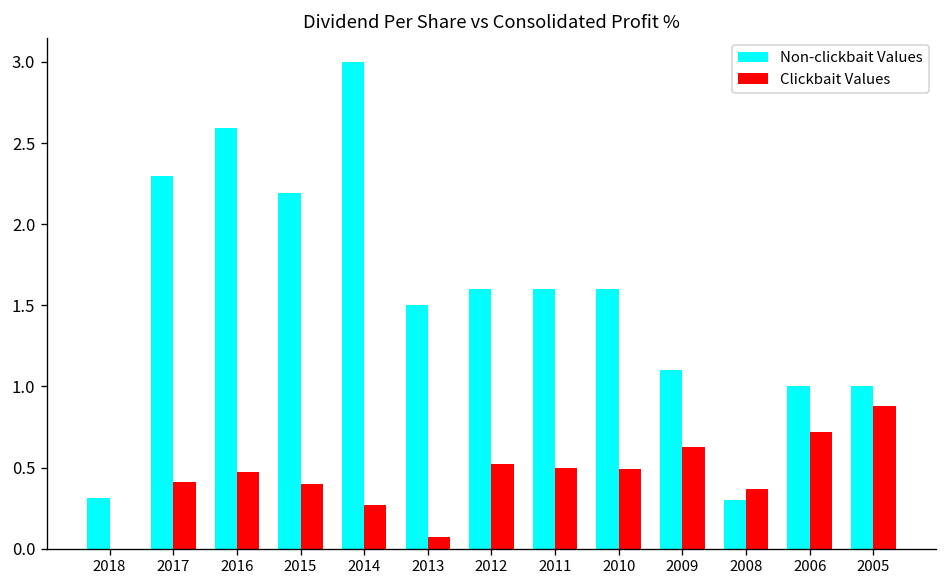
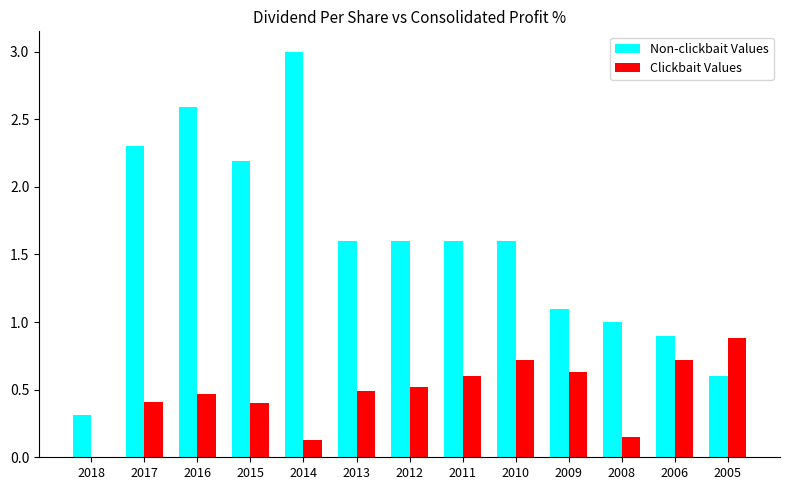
Clickbait Values, 2014: 0.27 -> 0.13
Non-clickbait Values, 2013: 1.5 -> 1.6
Clickbait Values, 2013: 0.07 -> 0.49
Clickbait Values, 2011: 0.5 -> 0.6
Clickbait Values, 2010: 0.49 -> 0.72
Non-clickbait Values, 2008: 0.3 -> 1.0
Clickbait Values, 2008: 0.37 -> 0.15
Non-clickbait Values, 2006: 1.0 -> 0.9
Non-clickbait Values, 2005: 1.0 -> 0.6
